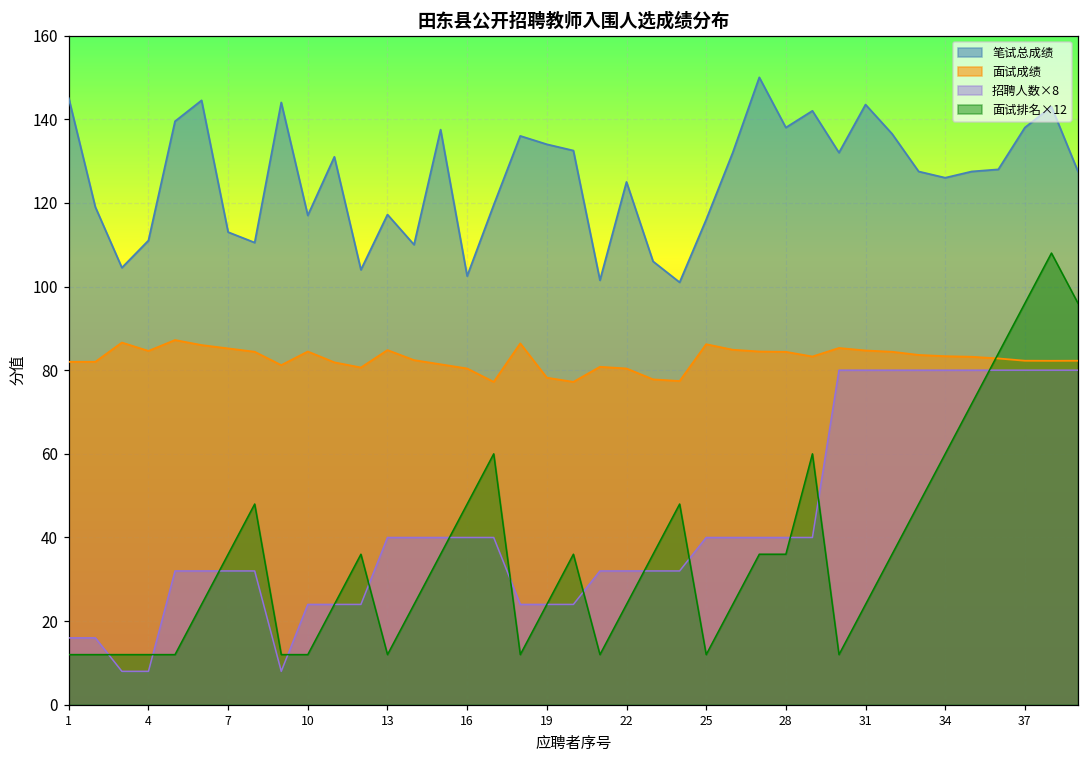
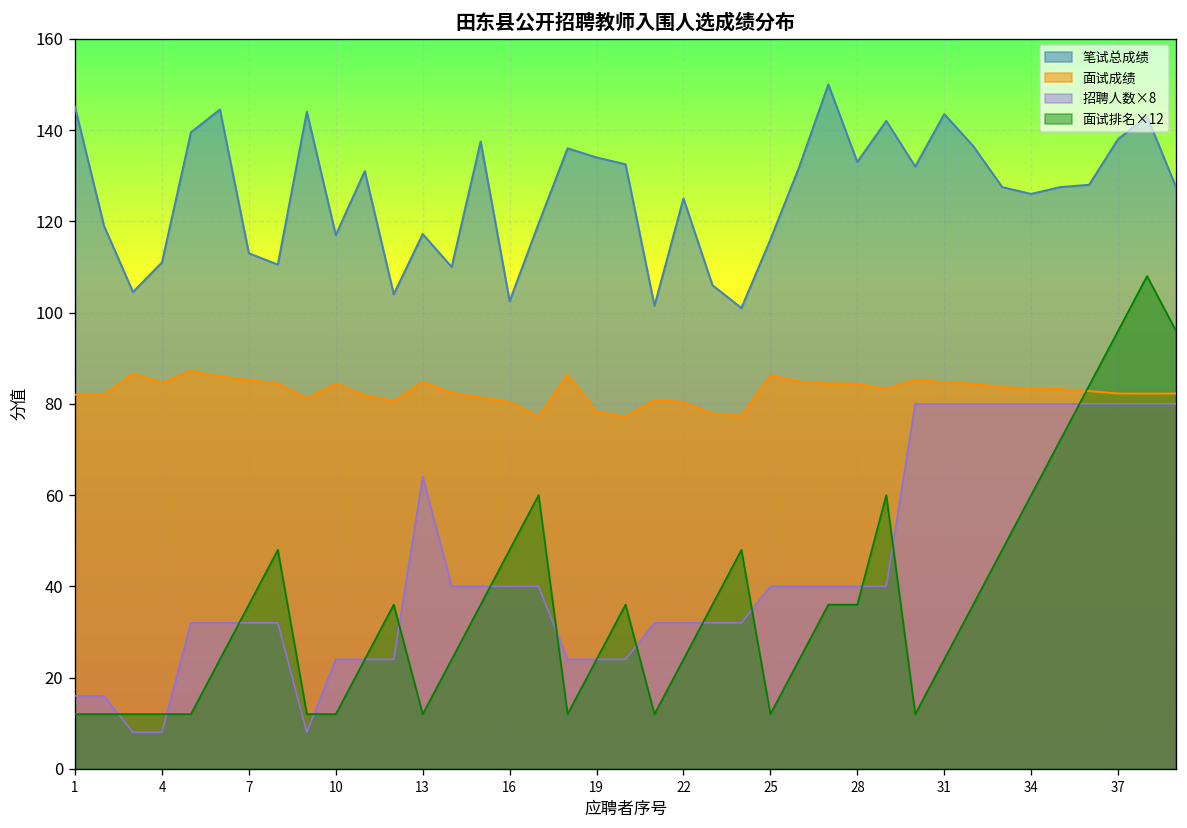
招聘人数×8, 13: 40 -> 64
笔试总成绩, 28: 138 -> 133
